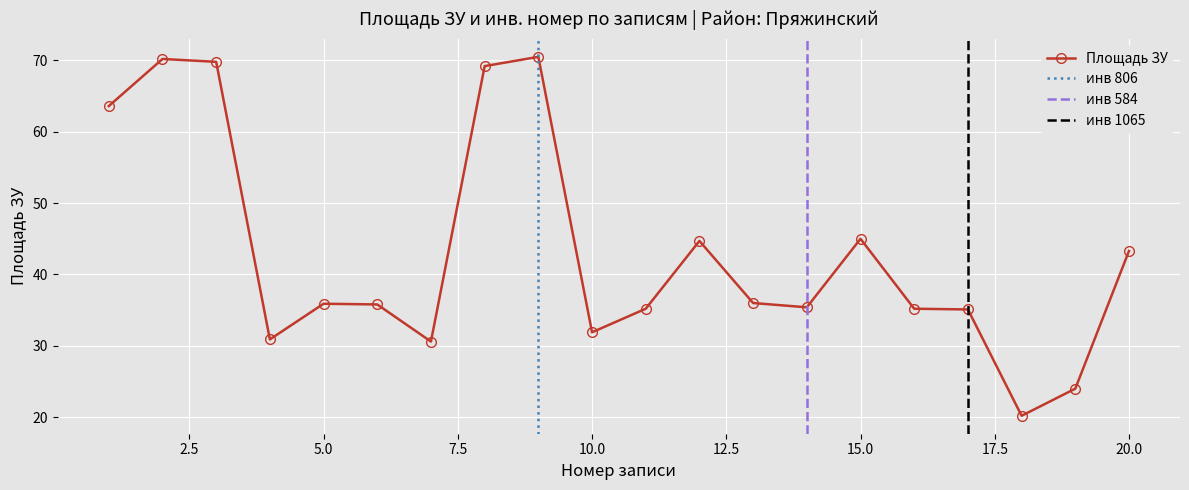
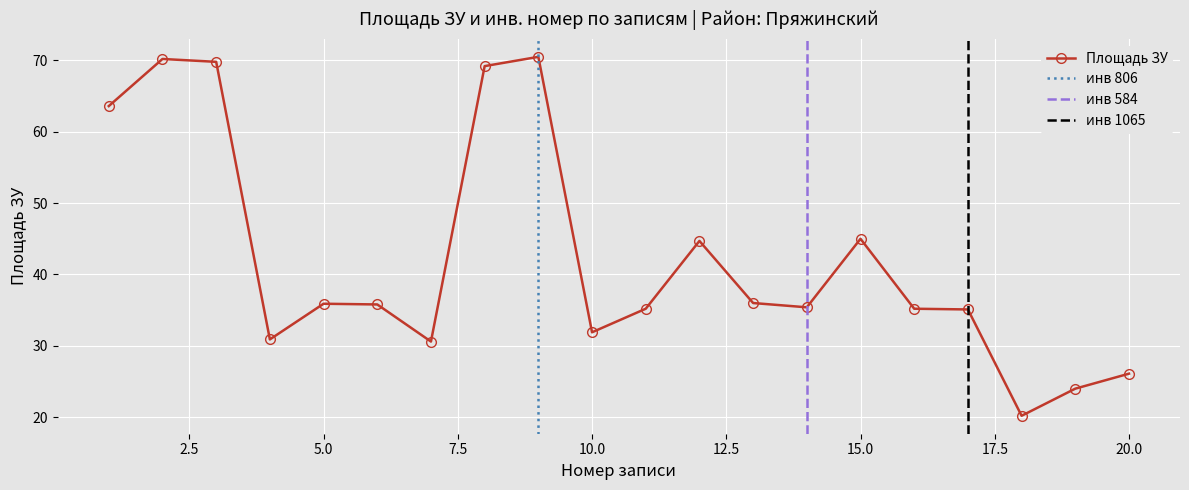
20.0: 43 -> 26
